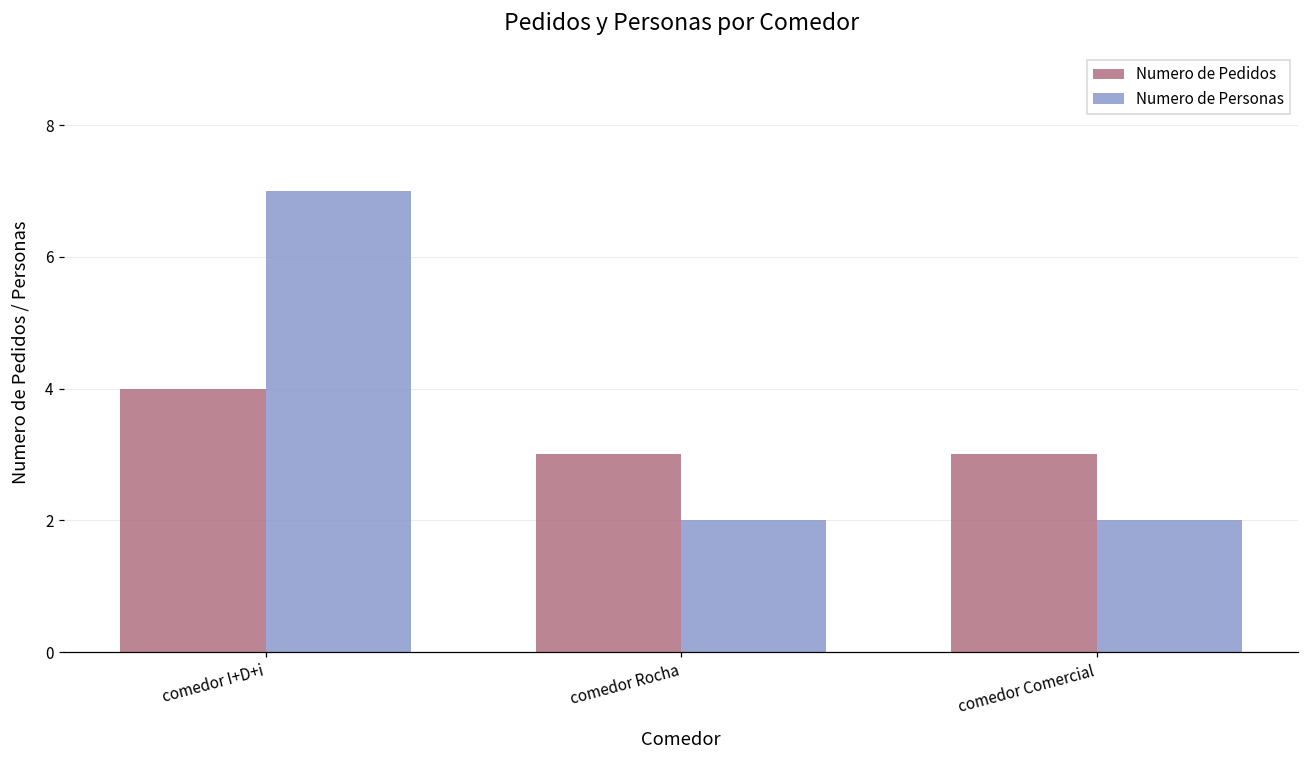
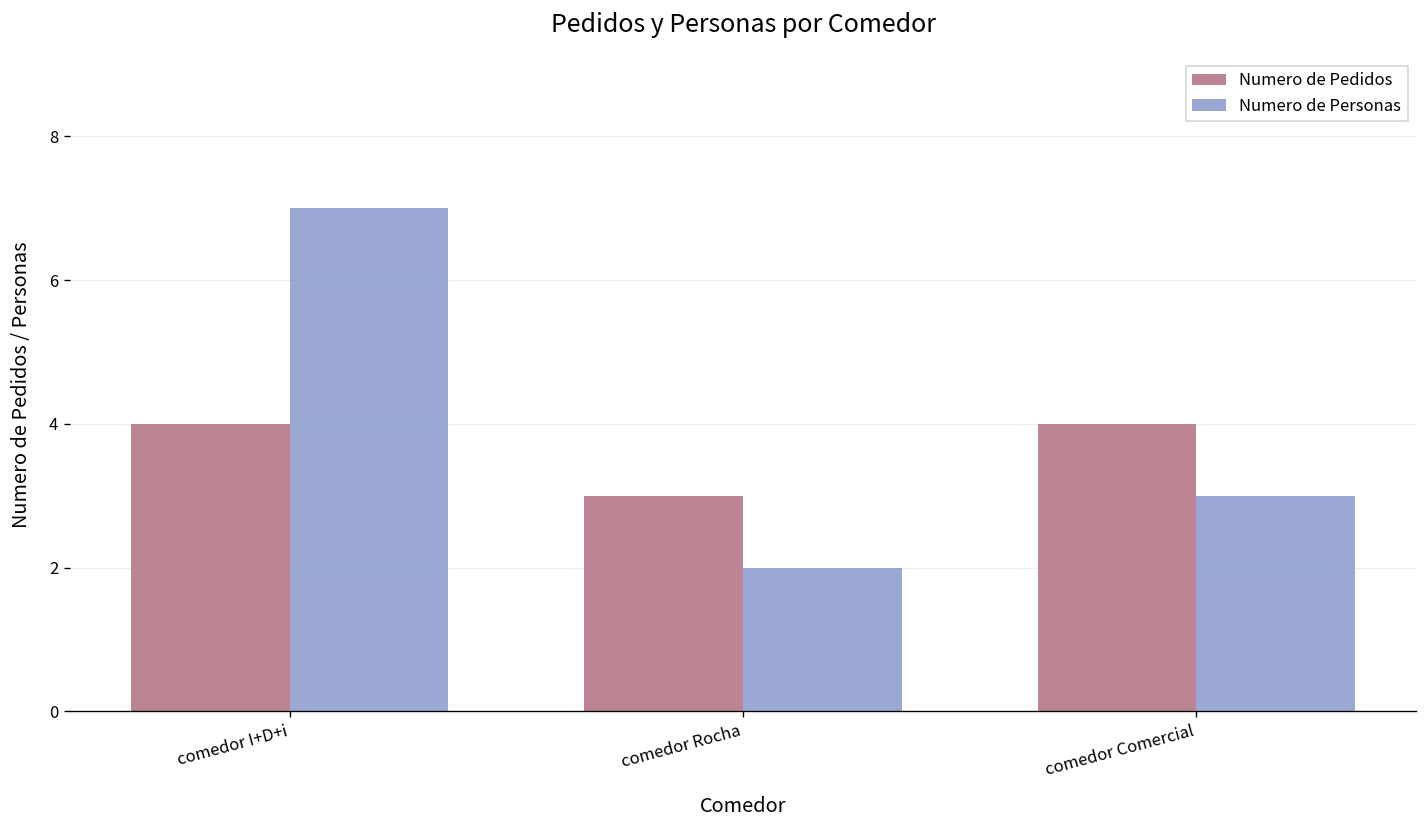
Numero de Pedidos, comedor Comercial: 3 -> 4
Numero de Personas, comedor Comercial: 2 -> 3
